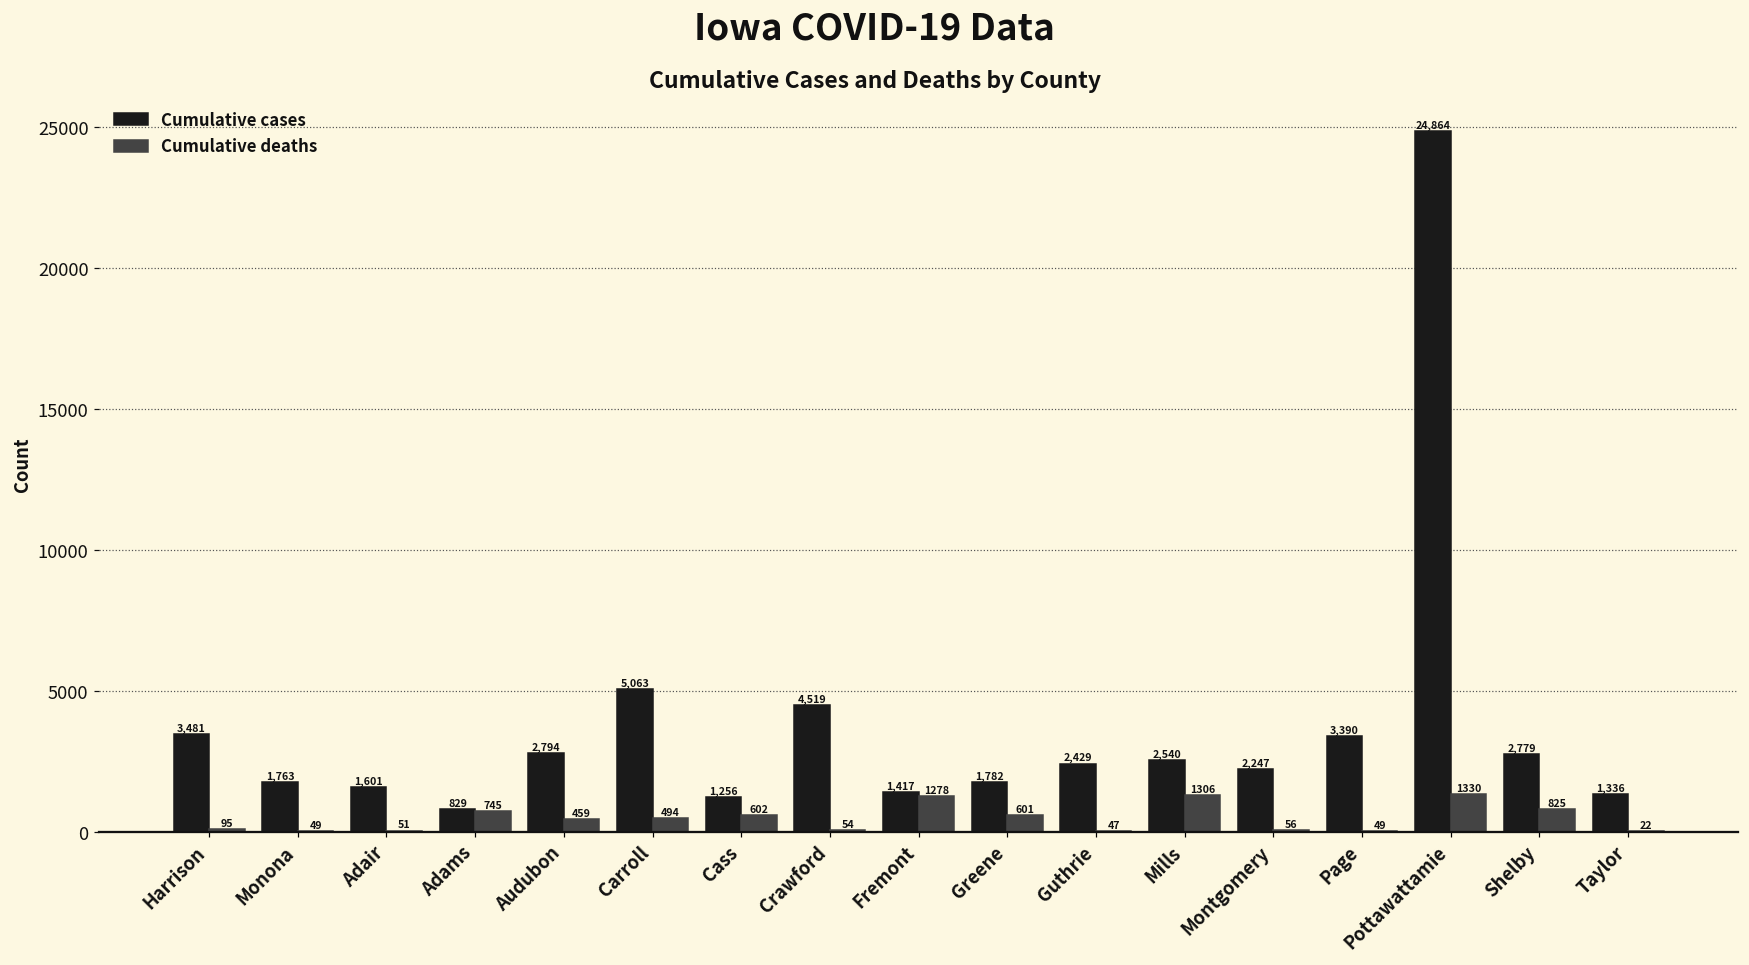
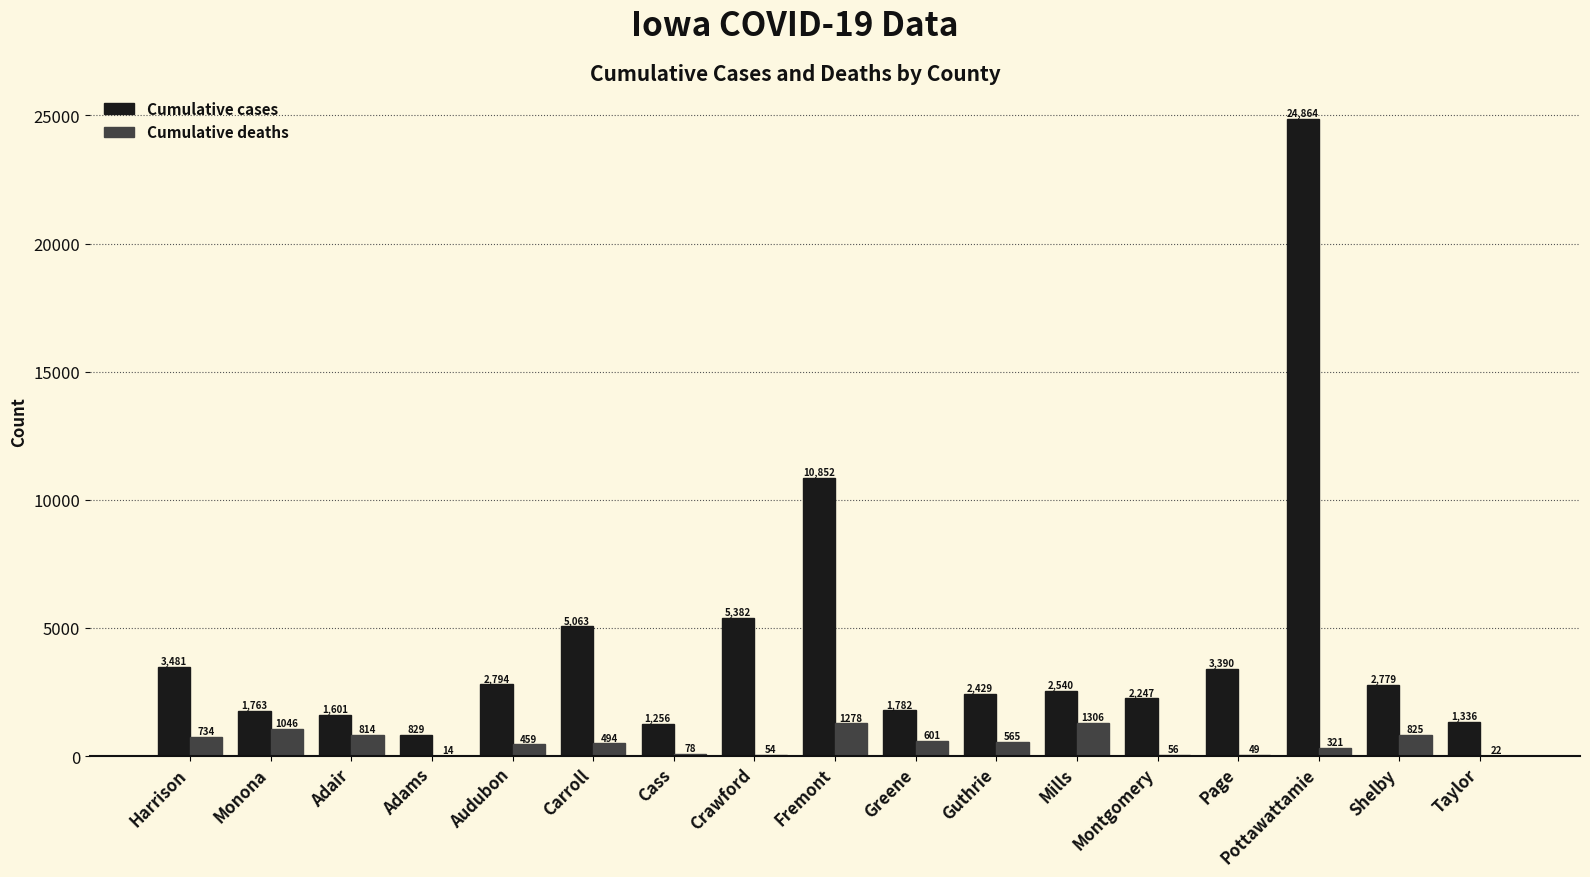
Cumulative deaths, Harrison: 95 -> 734
Cumulative deaths, Monona: 49 -> 1046
Cumulative deaths, Adair: 51 -> 814
Cumulative deaths, Adams: 745 -> 14
Cumulative deaths, Cass: 602 -> 78
Cumulative cases, Crawford: 4,519 -> 5,382
Cumulative cases, Fremont: 1,417 -> 10,852
Cumulative deaths, Guthrie: 47 -> 565
Cumulative deaths, Pottawattamie: 1330 -> 321
